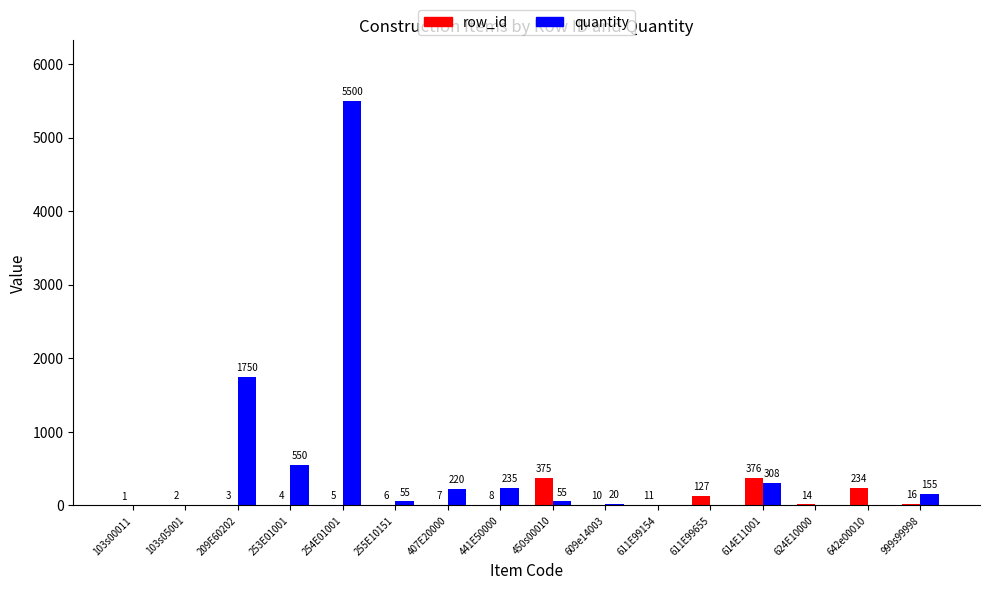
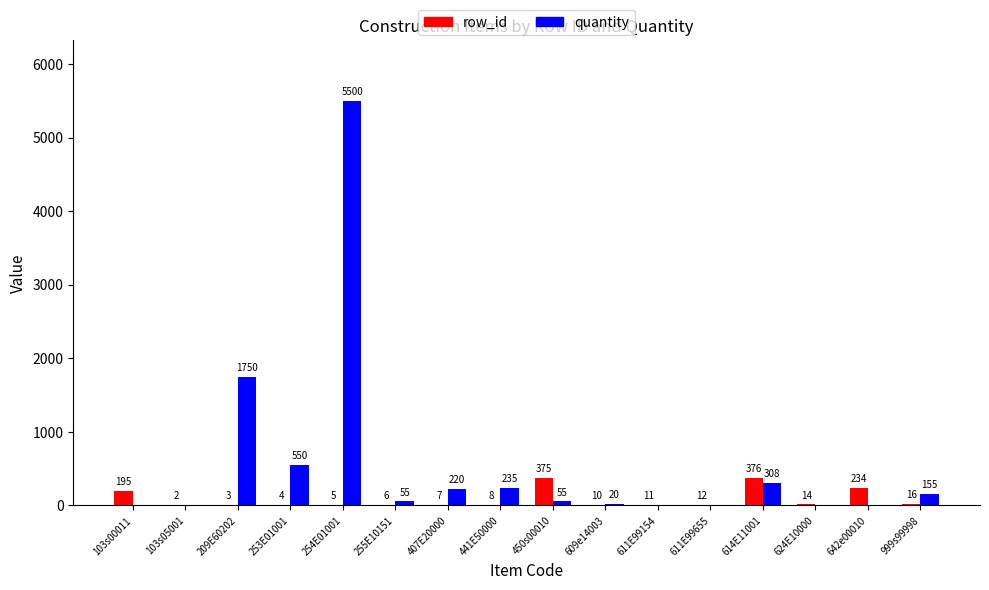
row_id, 103s00011: 1 -> 195
row_id, 611E99655: 127 -> 12
